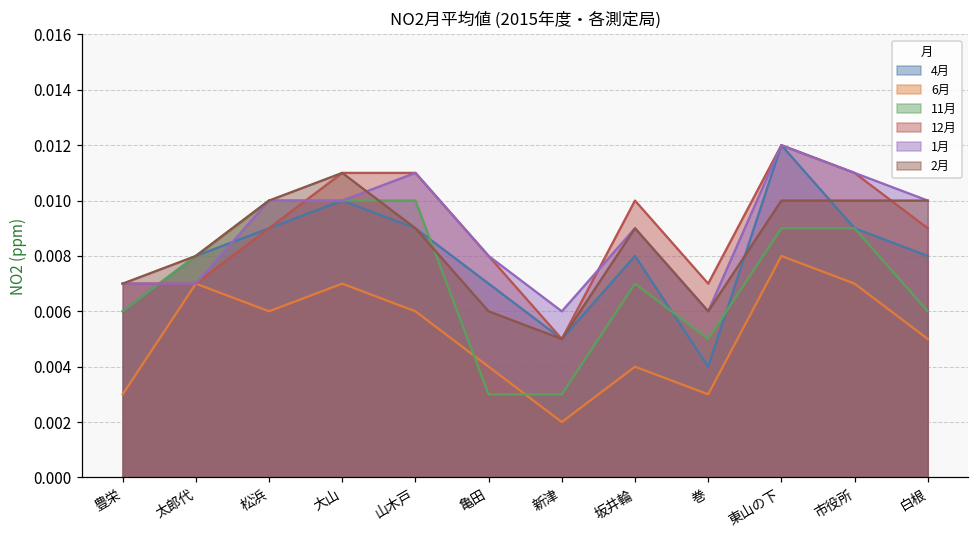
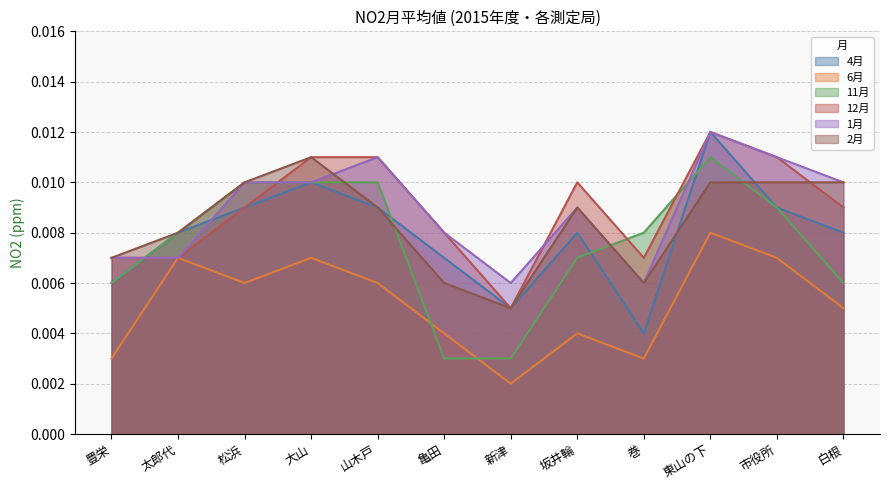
11月, 巻: 0.005 -> 0.008
11月, 東山の下: 0.009 -> 0.011
